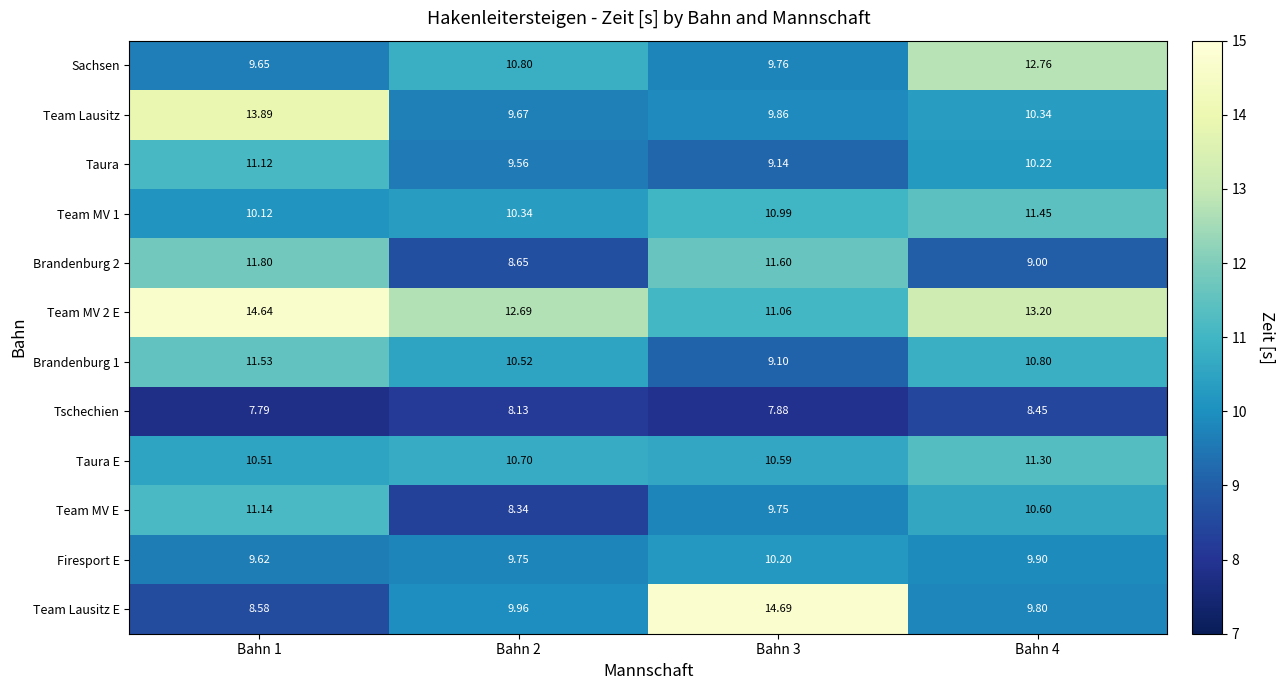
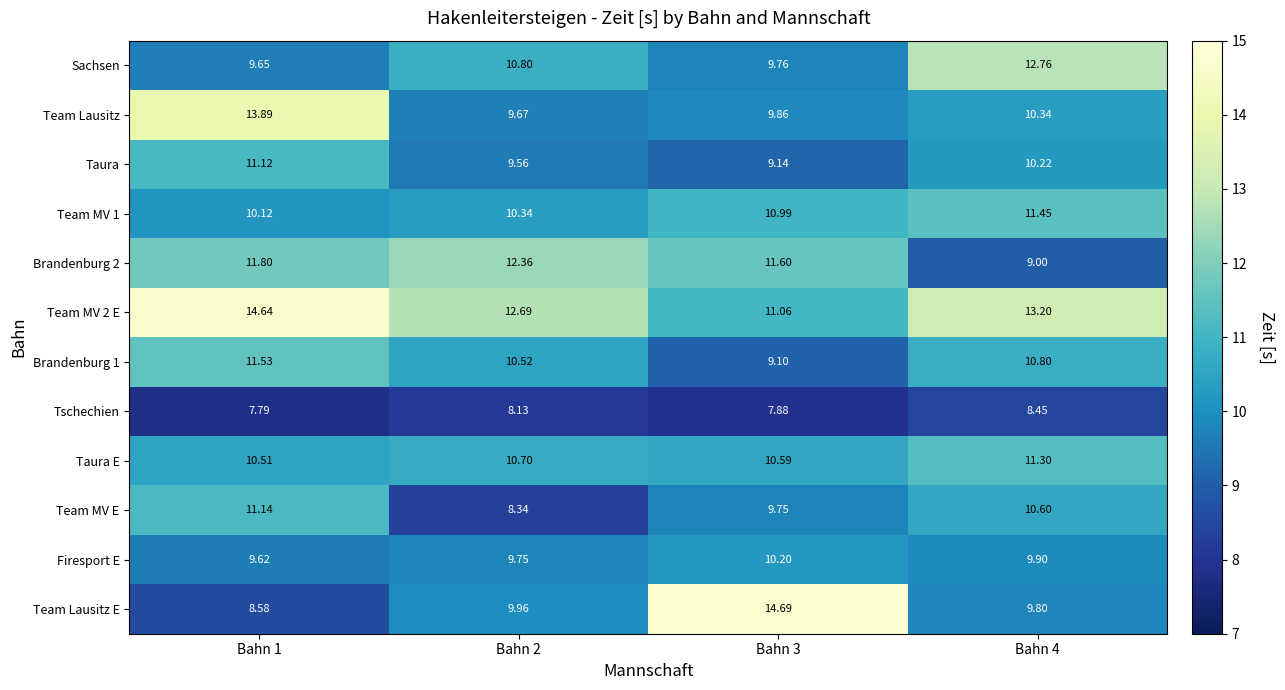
Brandenburg 2, Bahn 2: 8.65 -> 12.36
